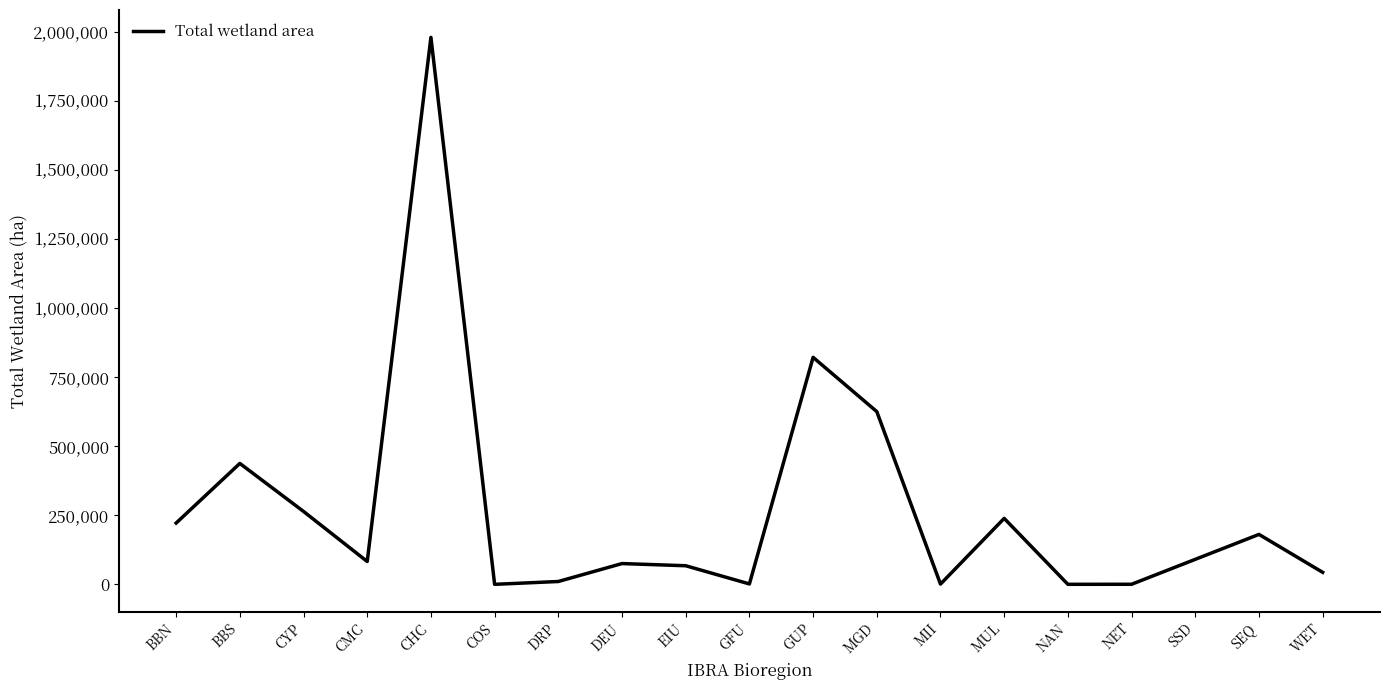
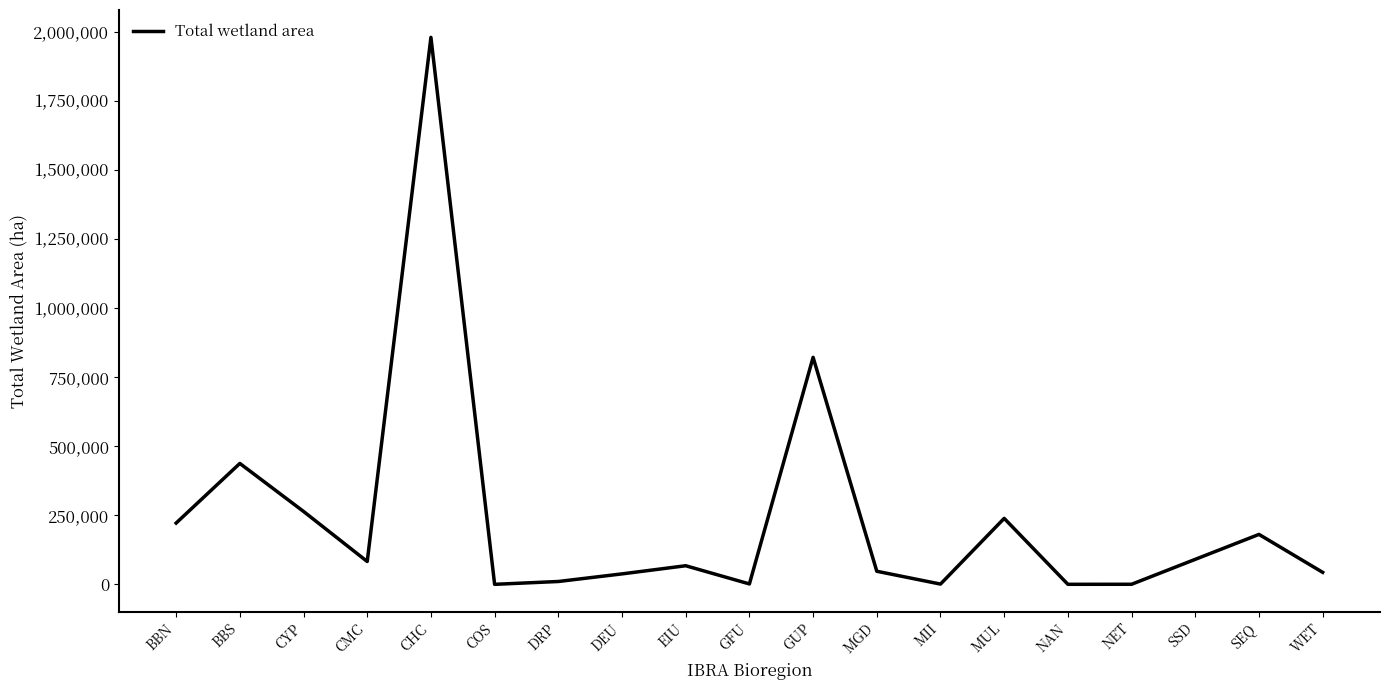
DEU: 80,000 -> 40,000
MGD: 630,000 -> 50,000
